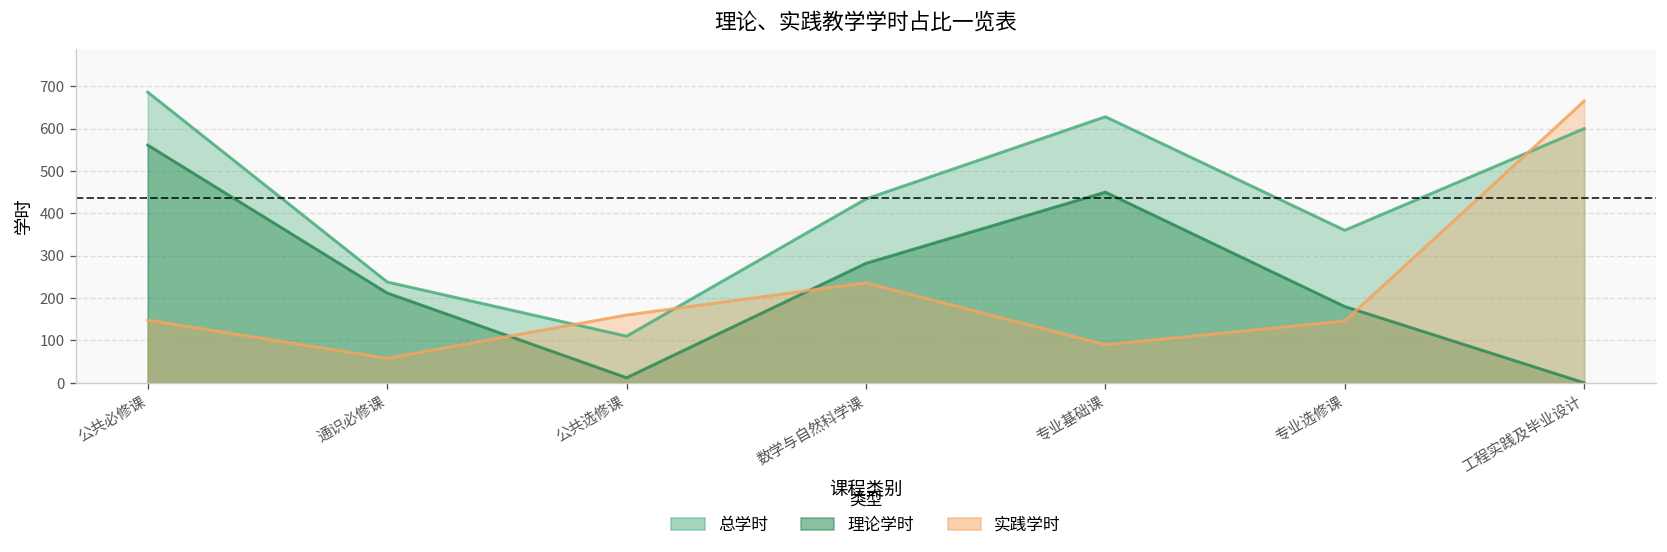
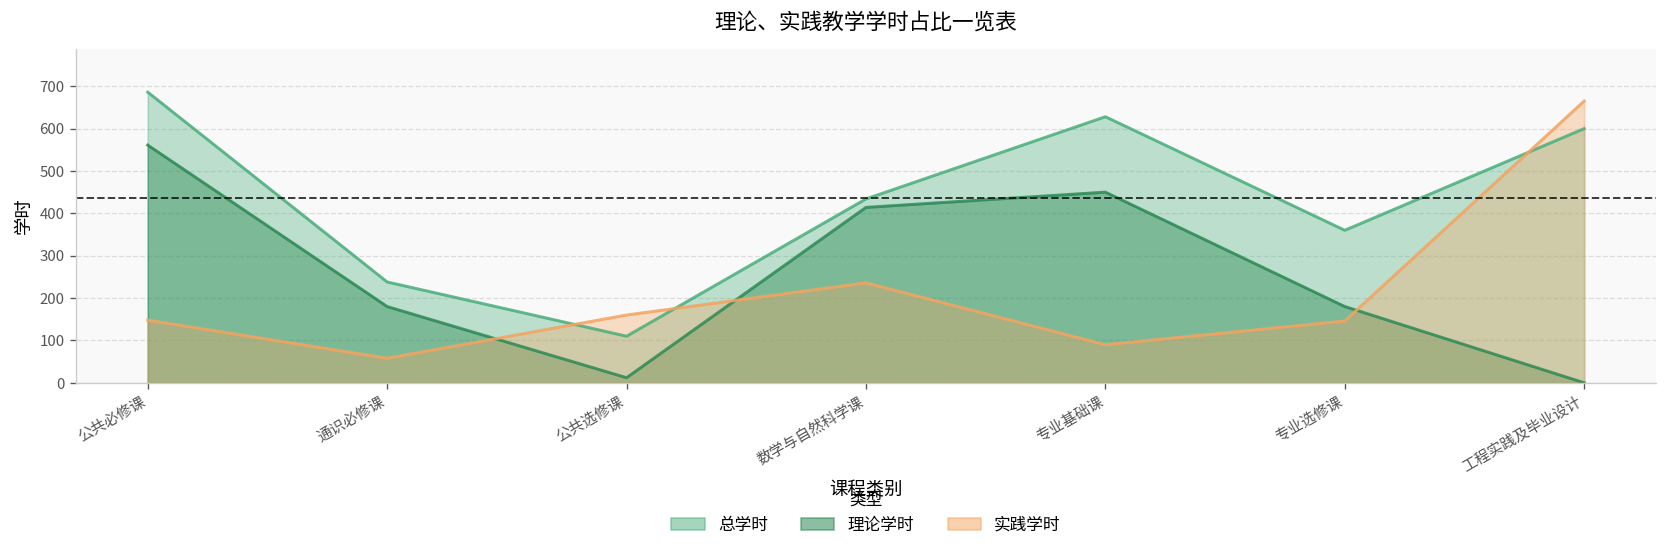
理论学时, 通识必修课: 210 -> 180
理论学时, 数学与自然科学课: 280 -> 410
